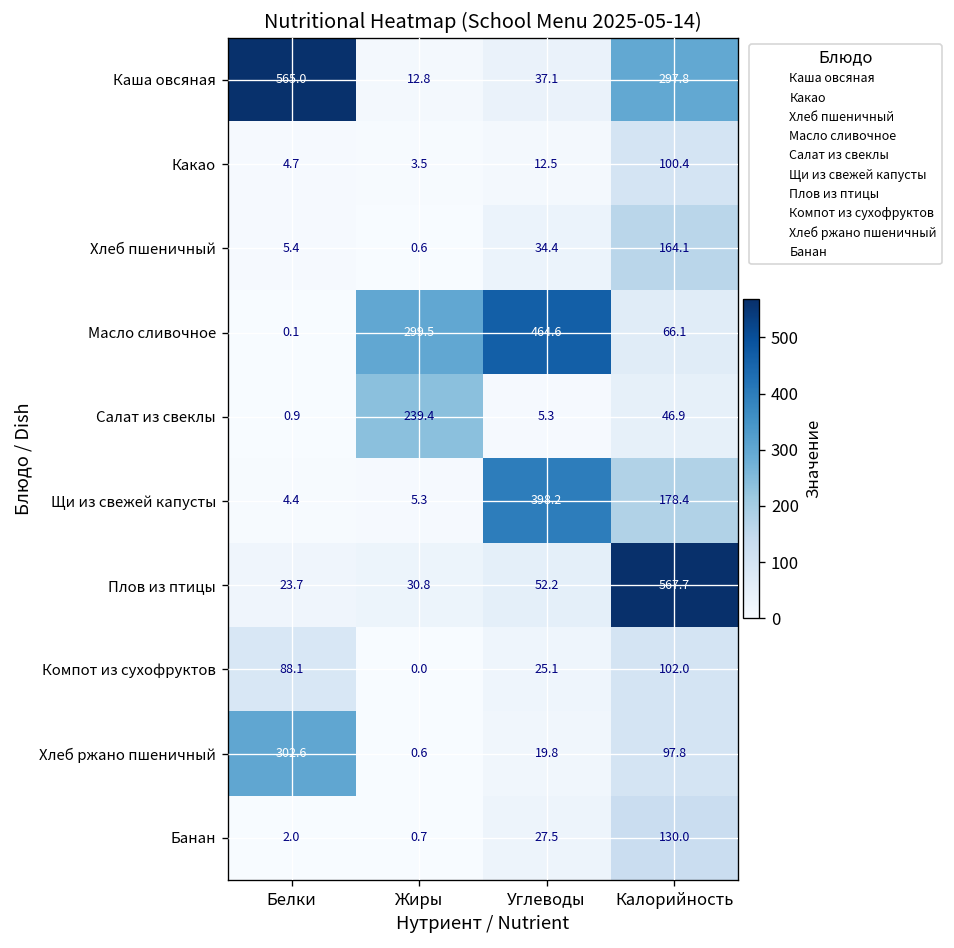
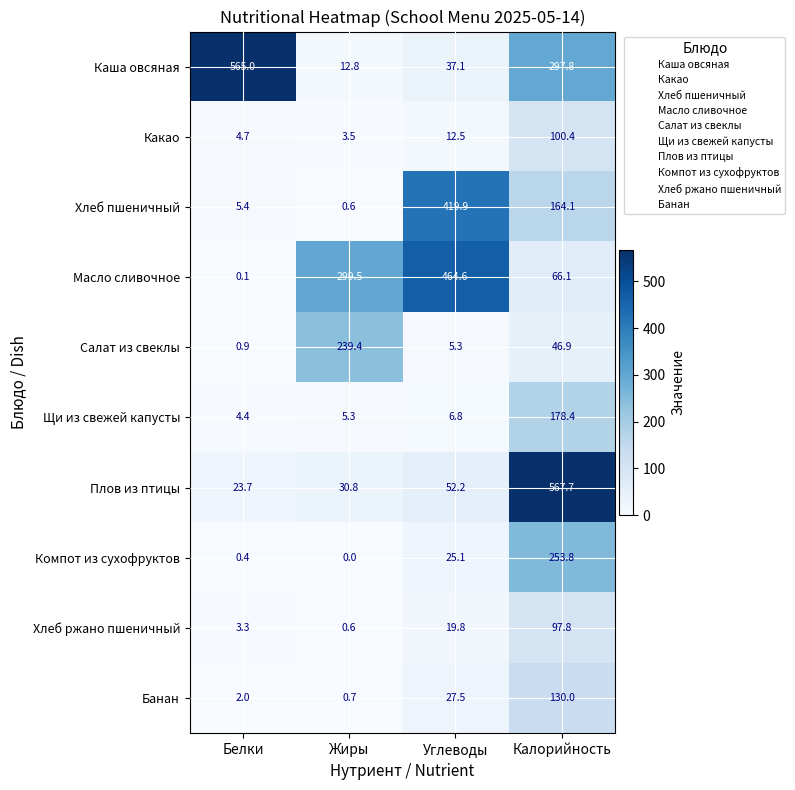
Хлеб пшеничный, Углеводы: 34.4 -> 419.9
Щи из свежей капусты, Углеводы: 398.2 -> 6.8
Компот из сухофруктов, Белки: 88.1 -> 0.4
Компот из сухофруктов, Калорийность: 102.0 -> 253.8
Хлеб ржано пшеничный, Белки: 302.6 -> 3.3
